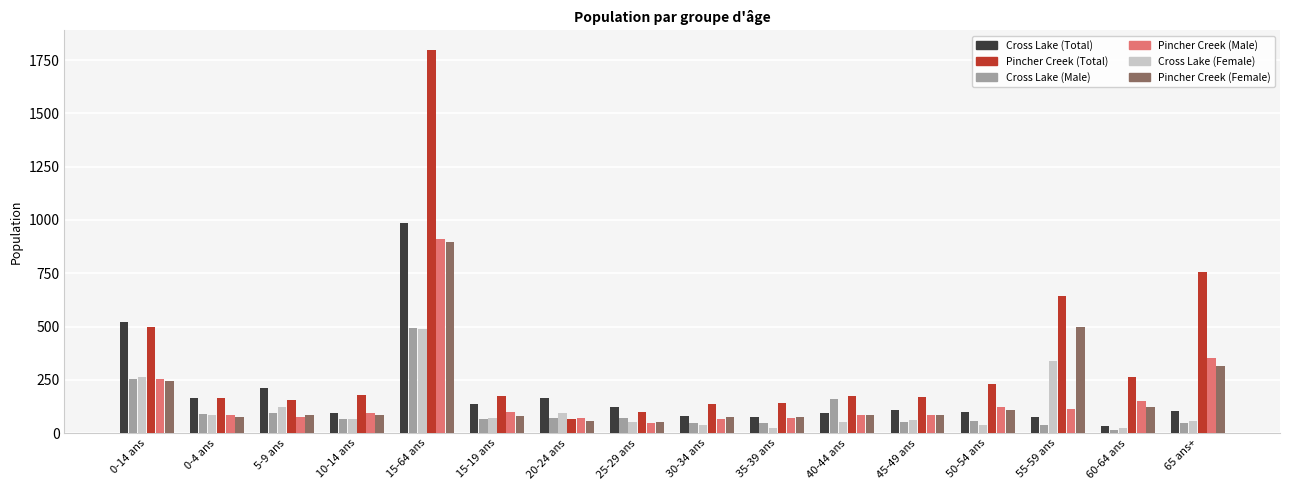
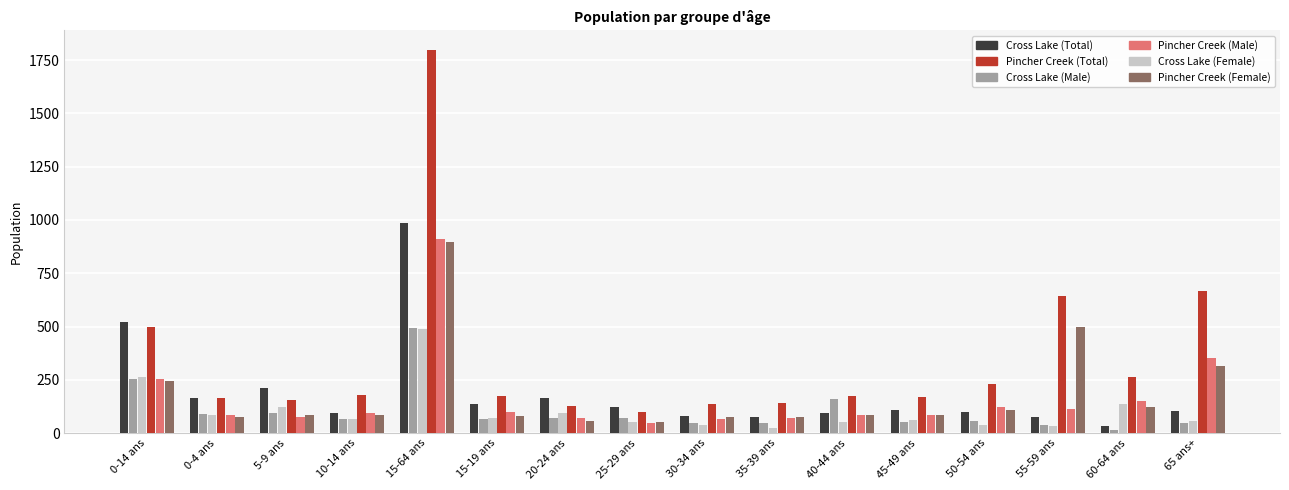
Pincher Creek (Total), 20-24 ans: 60 -> 130
Cross Lake (Female), 55-59 ans: 340 -> 40
Cross Lake (Female), 60-64 ans: 30 -> 140
Pincher Creek (Total), 65 ans+: 760 -> 670
